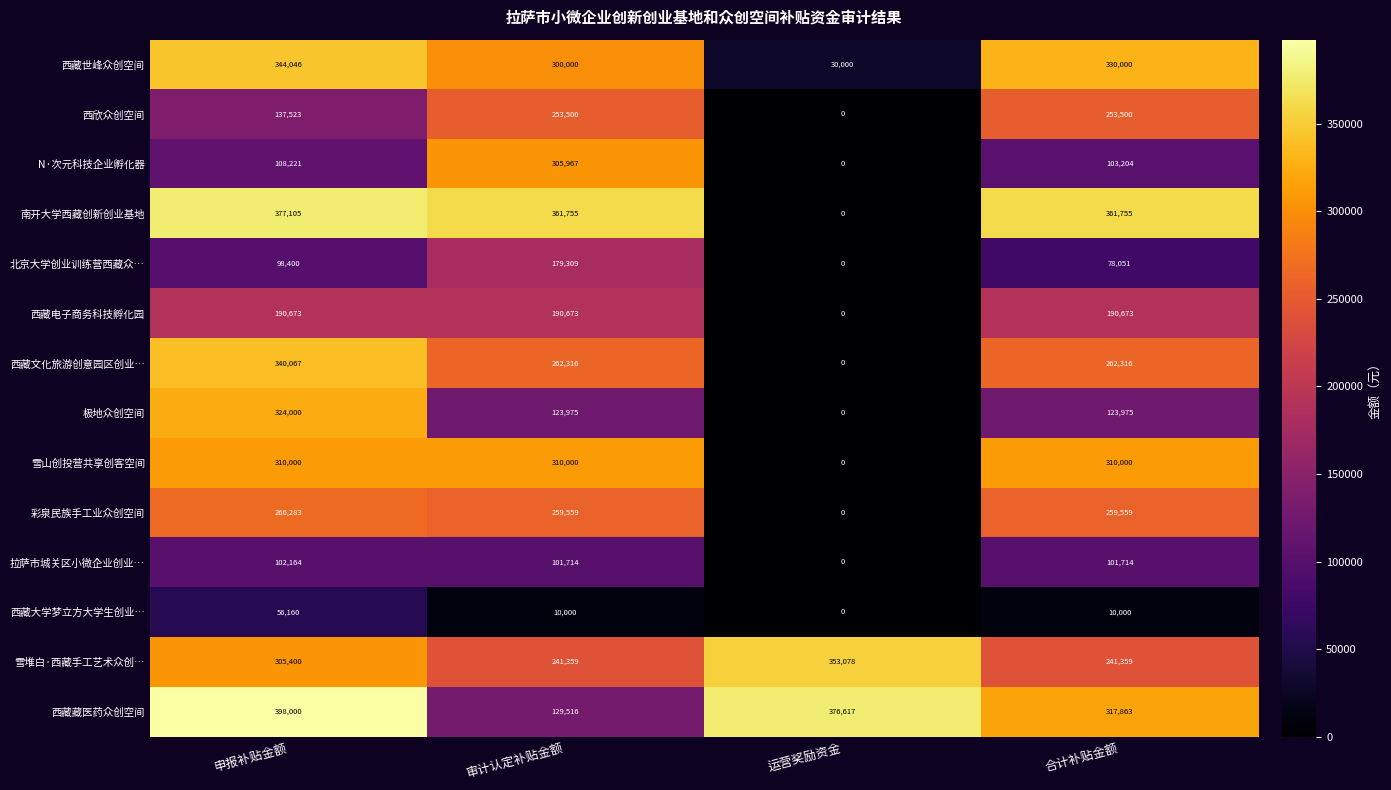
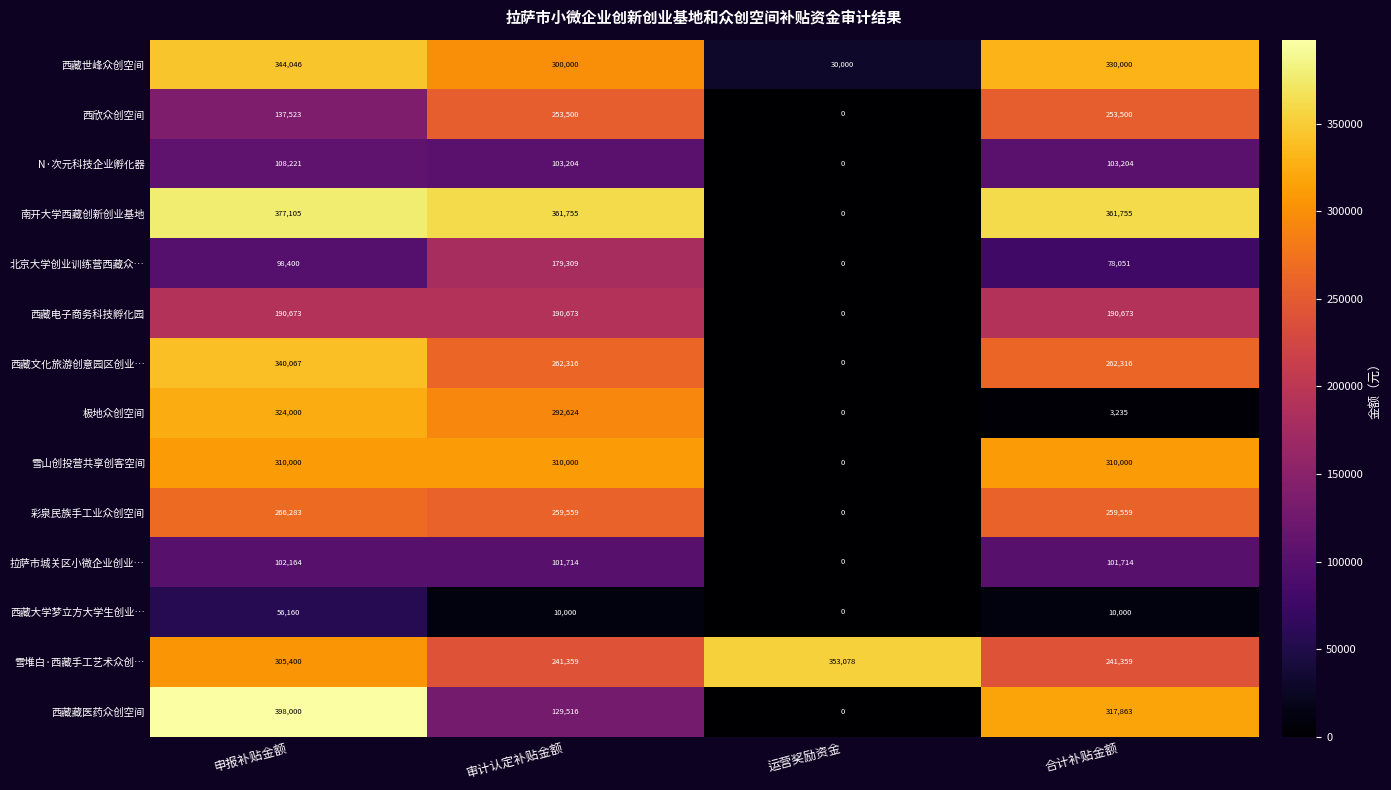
N·次元科技企业孵化器, 审计认定补贴金额: 305,967 -> 103,204
极地众创空间, 审计认定补贴金额: 123,975 -> 292,624
极地众创空间, 合计补贴金额: 123,975 -> 3,235
西藏藏医药众创空间, 运营奖励资金: 376,617 -> 0
